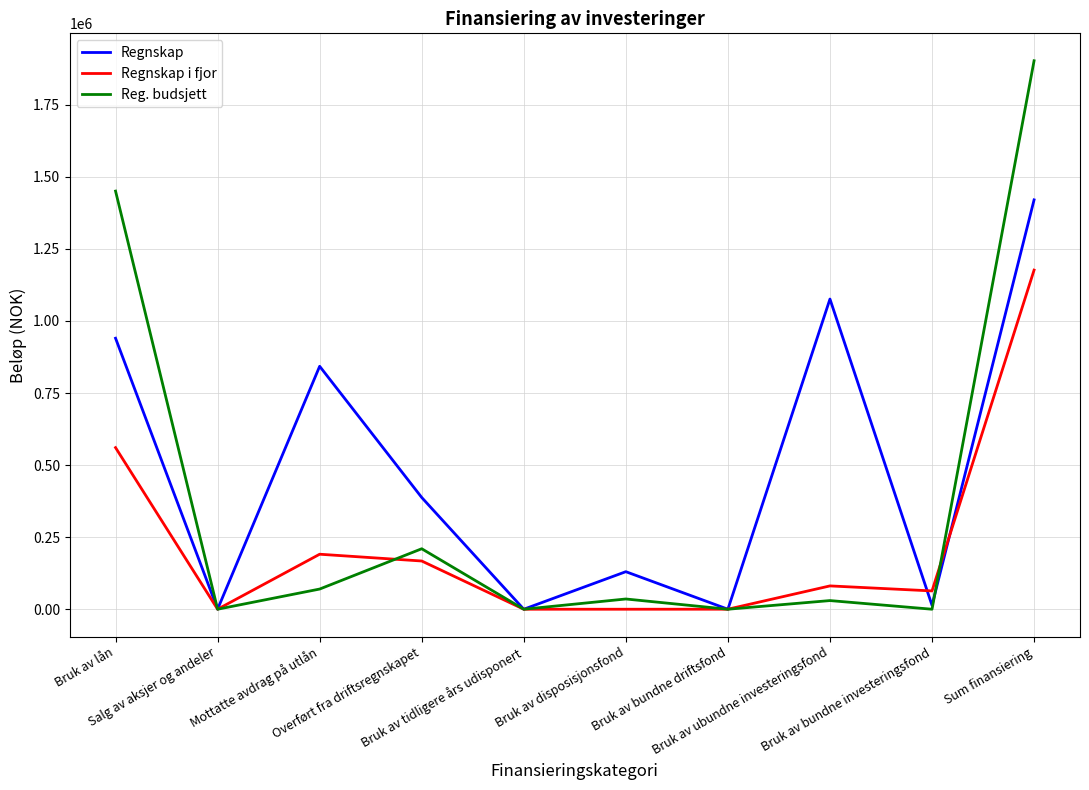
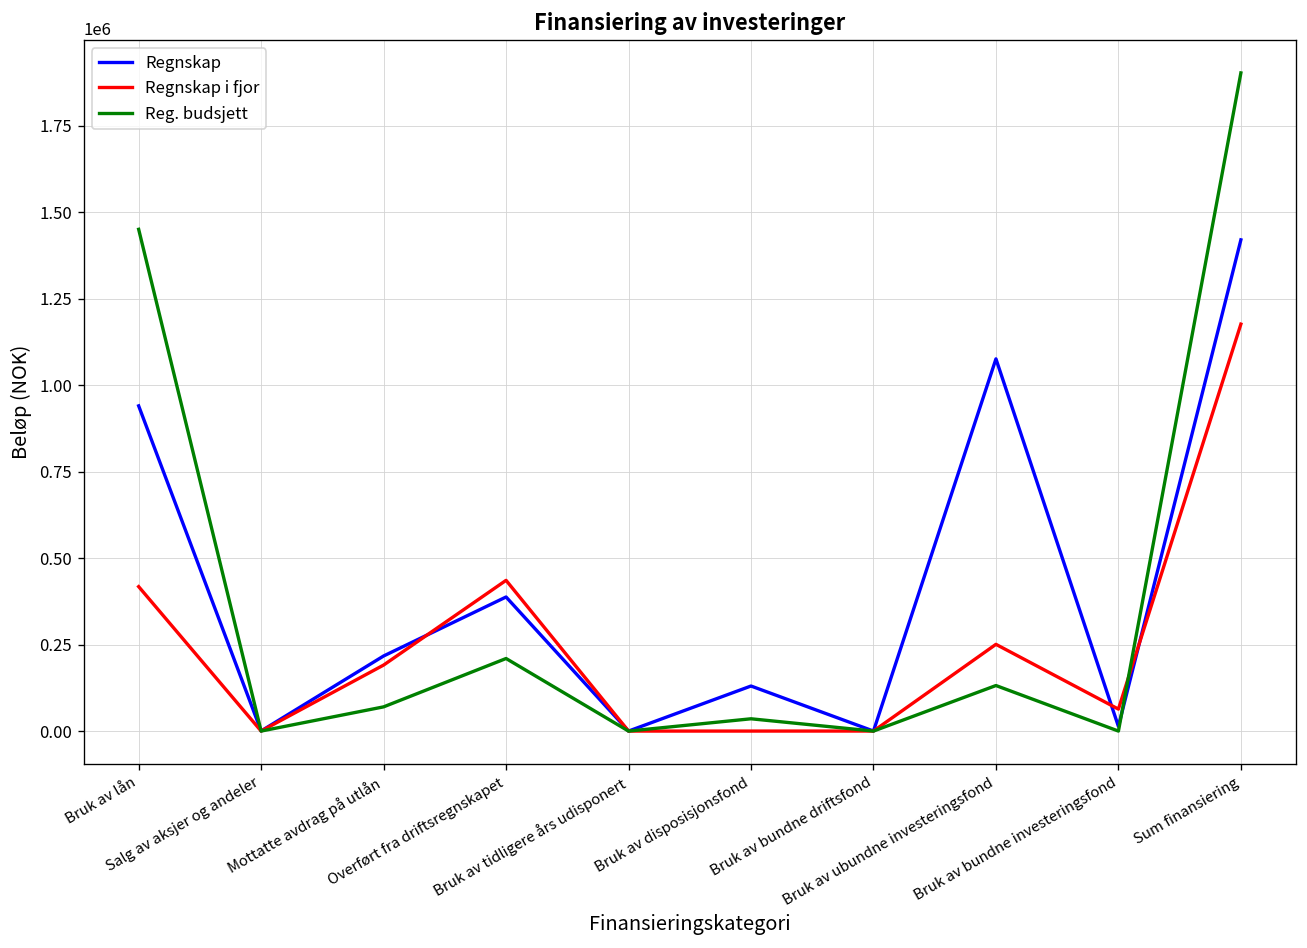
Regnskap i fjor, Bruk av lån: 560000 -> 420000
Regnskap, Mottatte avdrag på utlån: 840000 -> 220000
Regnskap i fjor, Overført fra driftsregnskapet: 170000 -> 440000
Regnskap i fjor, Bruk av ubundne investeringsfond: 80000 -> 250000
Reg. budsjett, Bruk av ubundne investeringsfond: 30000 -> 130000
